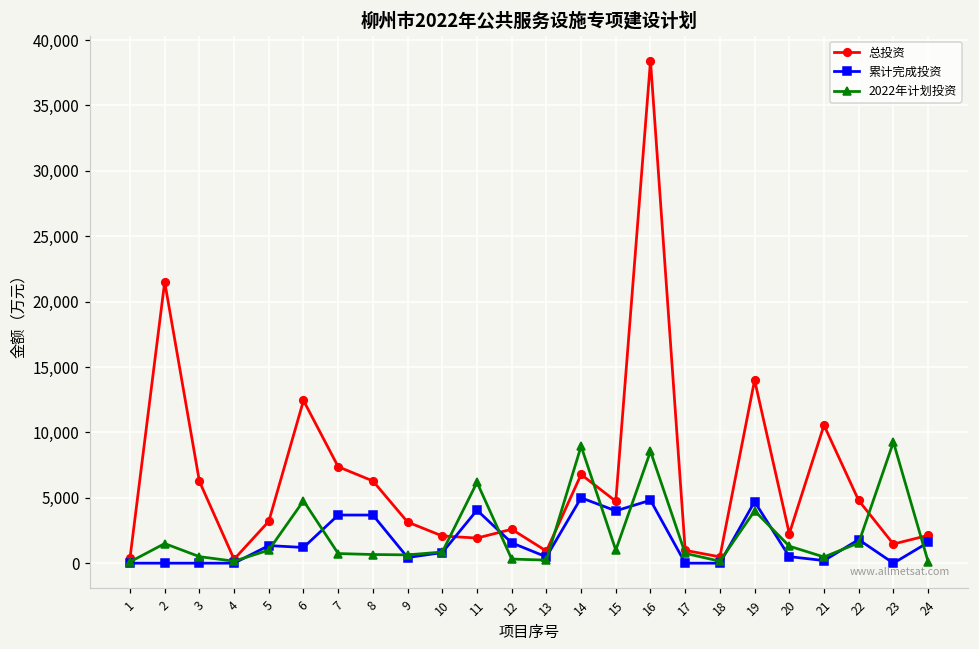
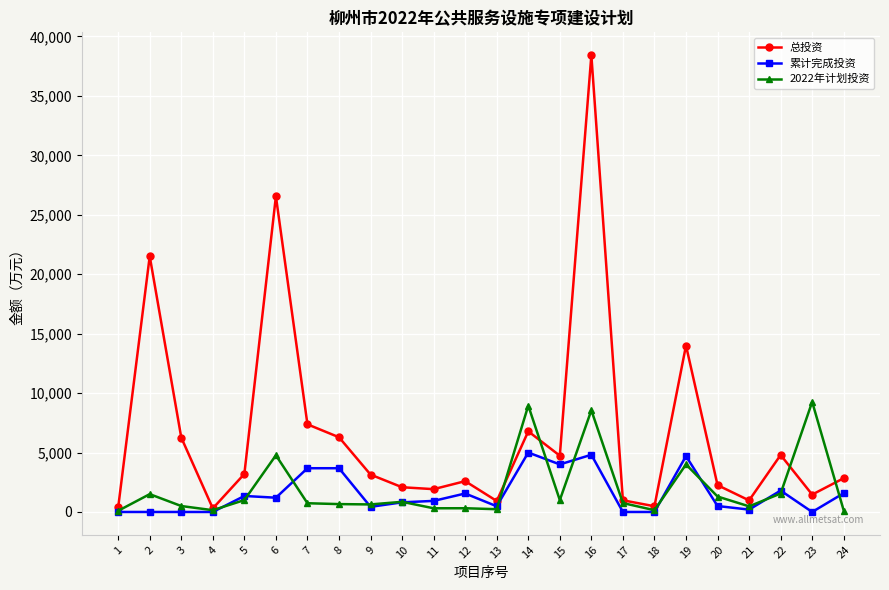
总投资, 6: 12,400 -> 26,600
累计完成投资, 11: 4,100 -> 900
2022年计划投资, 11: 6,200 -> 300
总投资, 21: 10,600 -> 1,000
总投资, 24: 2,100 -> 2,800
